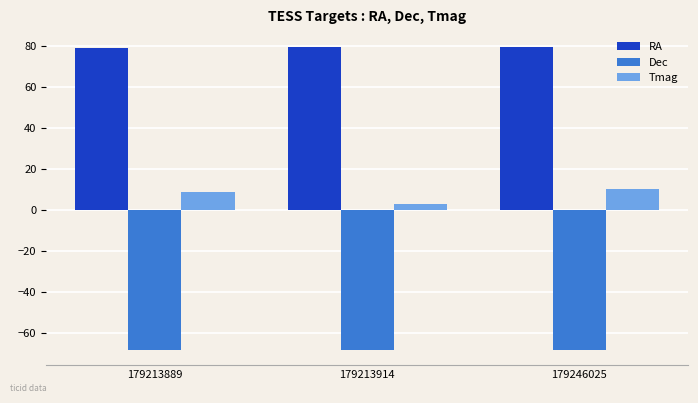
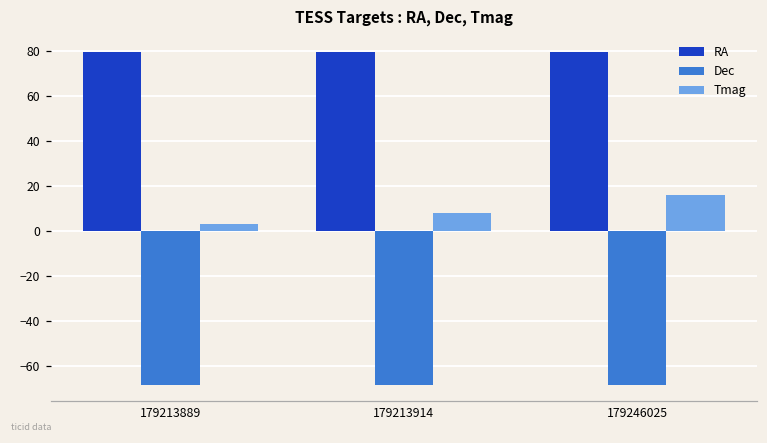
Tmag, 179213889: 9 -> 3
Tmag, 179213914: 3 -> 8
Tmag, 179246025: 10 -> 16
